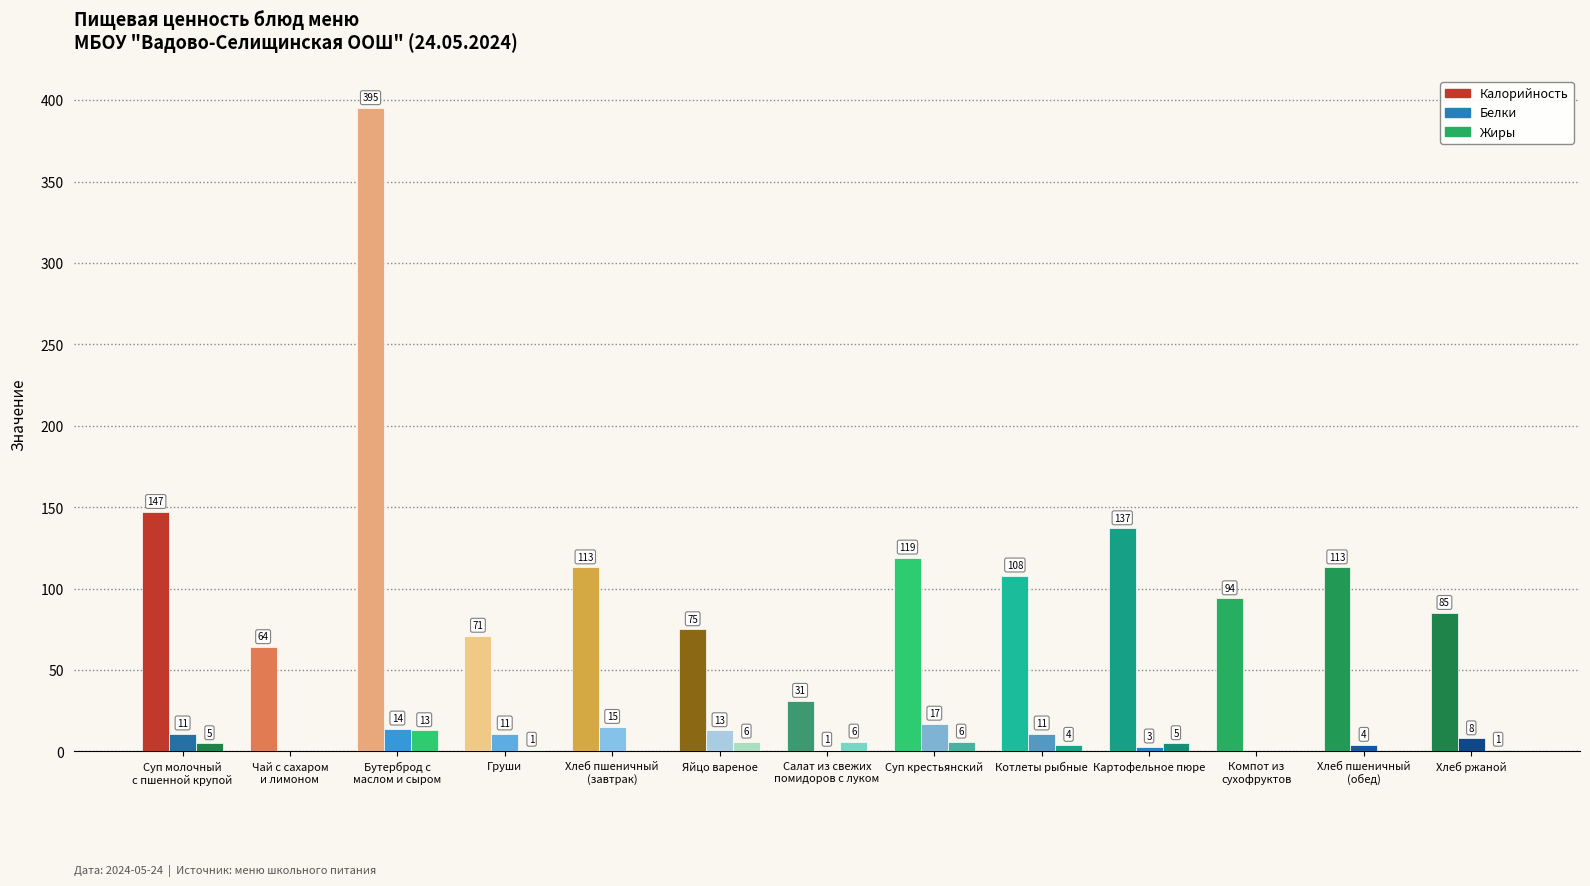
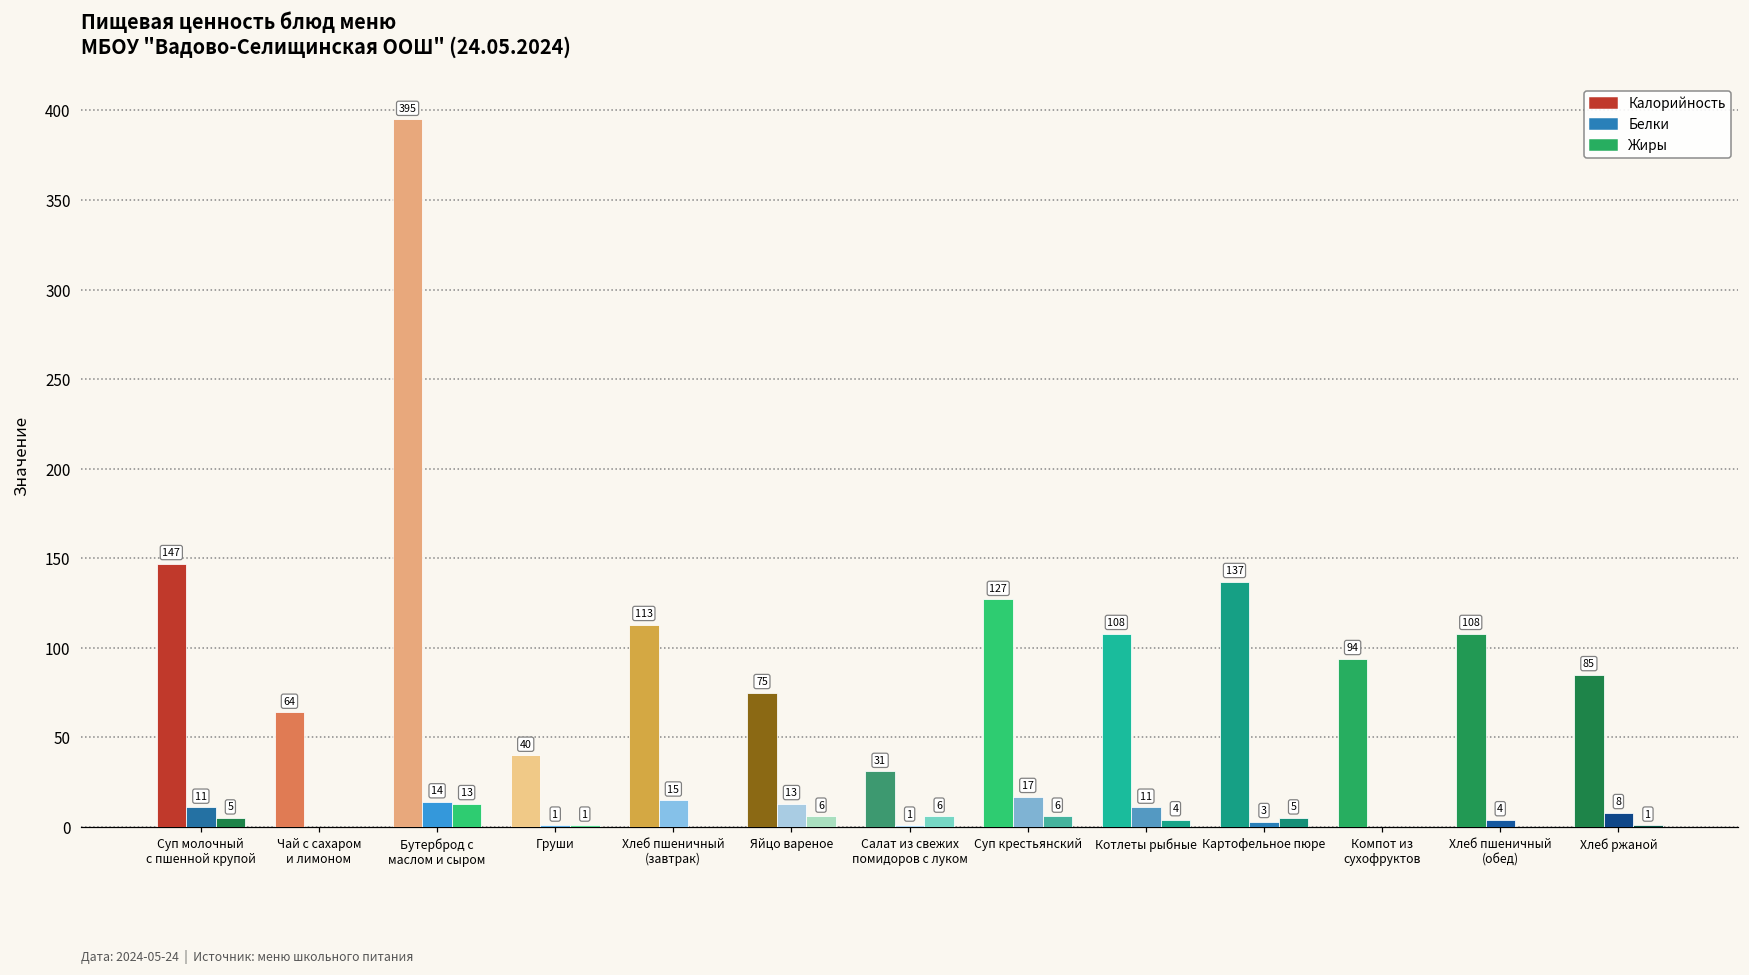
Калорийность, Груши: 71 -> 40
Белки, Груши: 11 -> 1
Калорийность, Суп крестьянский: 119 -> 127
Калорийность, Хлеб пшеничный (обед): 113 -> 108
